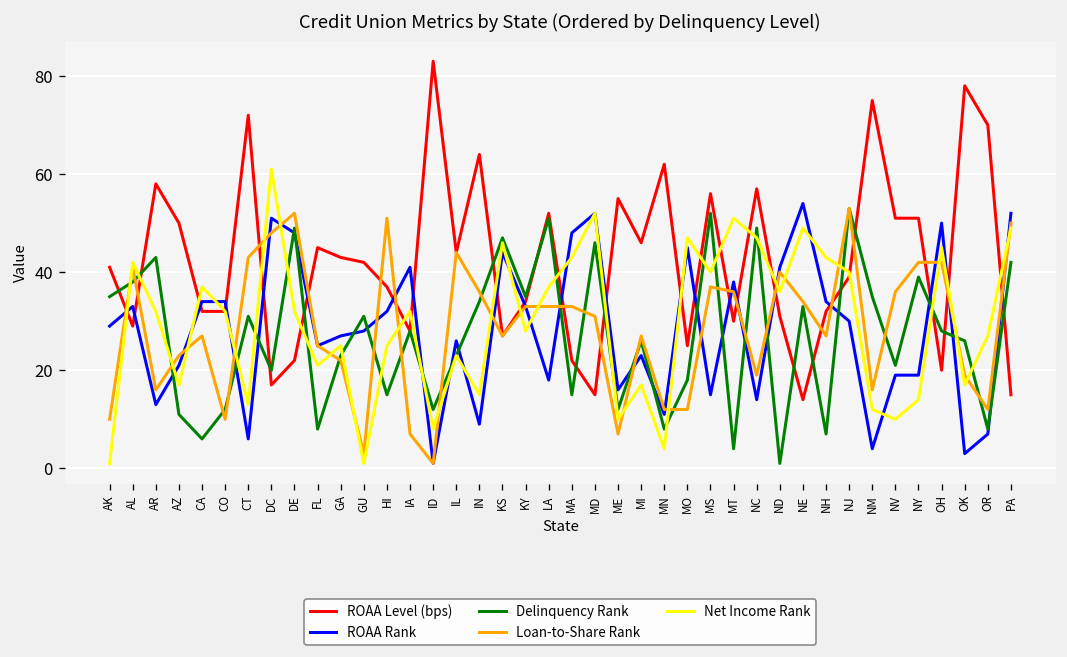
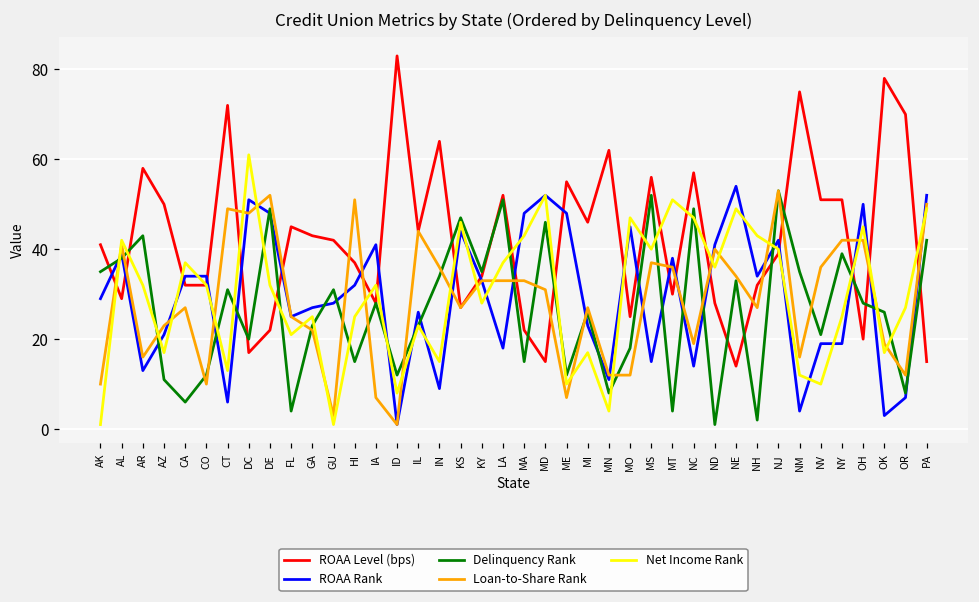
ROAA Rank, AL: 33 -> 39
Loan-to-Share Rank, CT: 43 -> 49
Delinquency Rank, FL: 8 -> 4
ROAA Rank, ME: 16 -> 48
ROAA Level (bps), ND: 31 -> 28
Delinquency Rank, NH: 7 -> 2
ROAA Rank, NJ: 30 -> 42
Net Income Rank, NY: 14 -> 25
